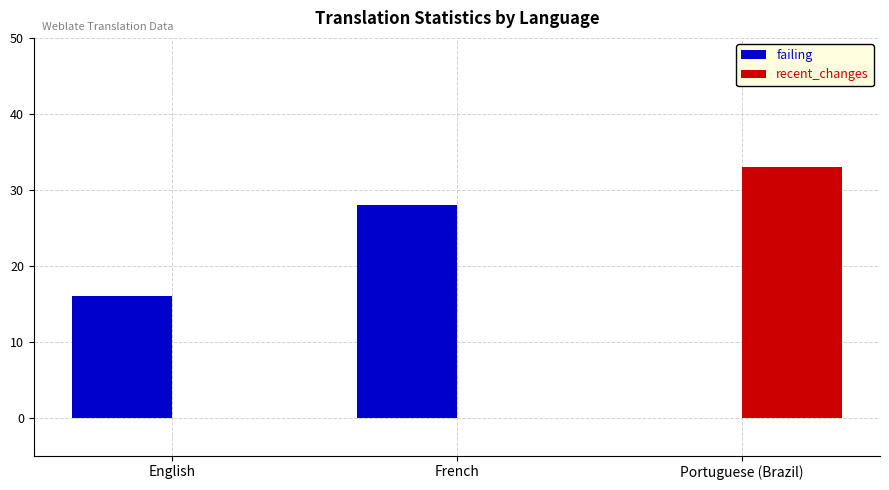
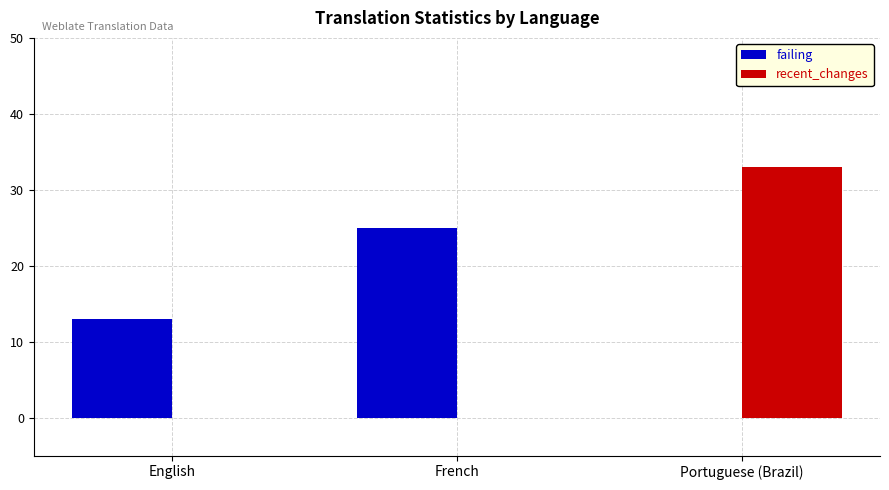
failing, English: 16 -> 13
failing, French: 28 -> 25
